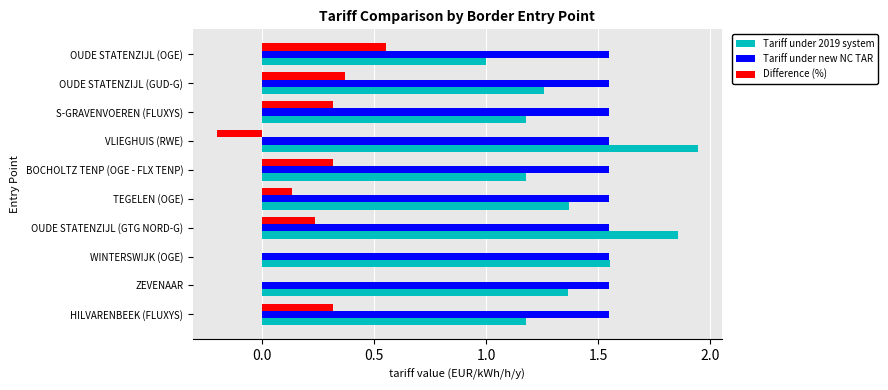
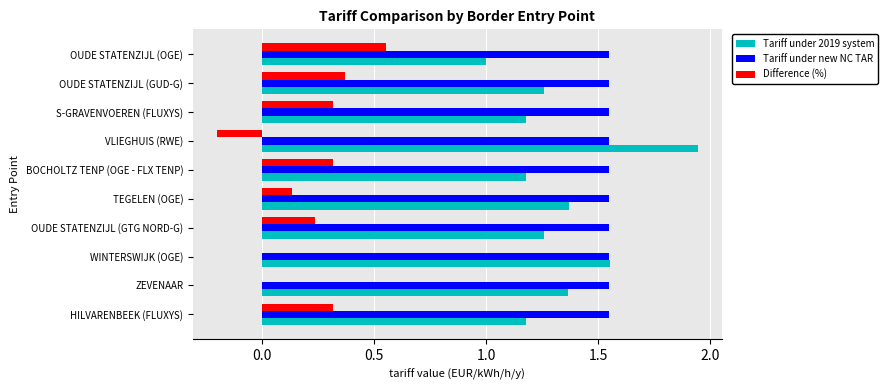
Tariff under 2019 system, OUDE STATENZIJL (GTG NORD-G): 1.86 -> 1.26
